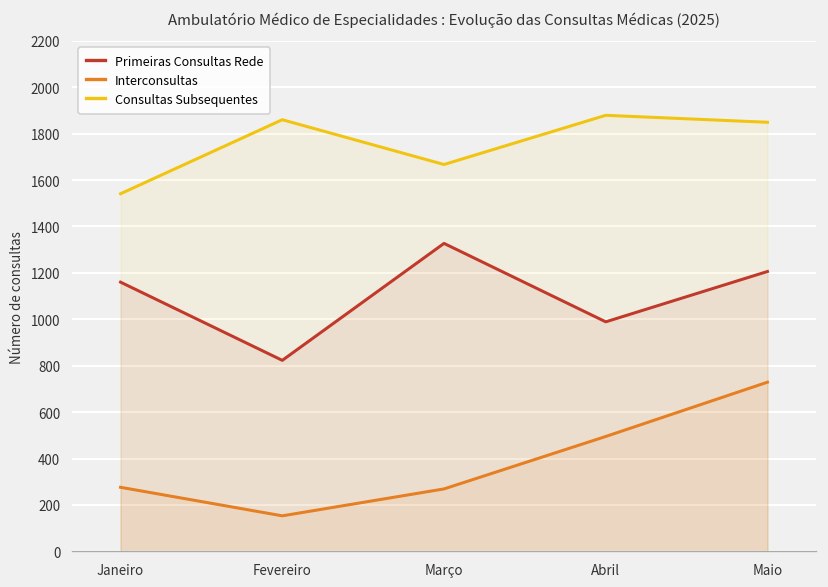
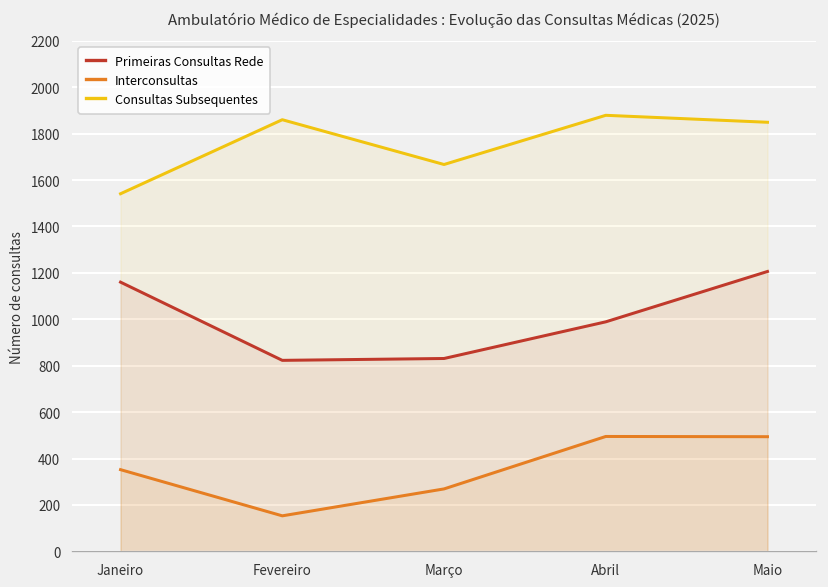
Interconsultas, Janeiro: 280 -> 350
Primeiras Consultas Rede, Março: 1330 -> 830
Interconsultas, Maio: 730 -> 490
